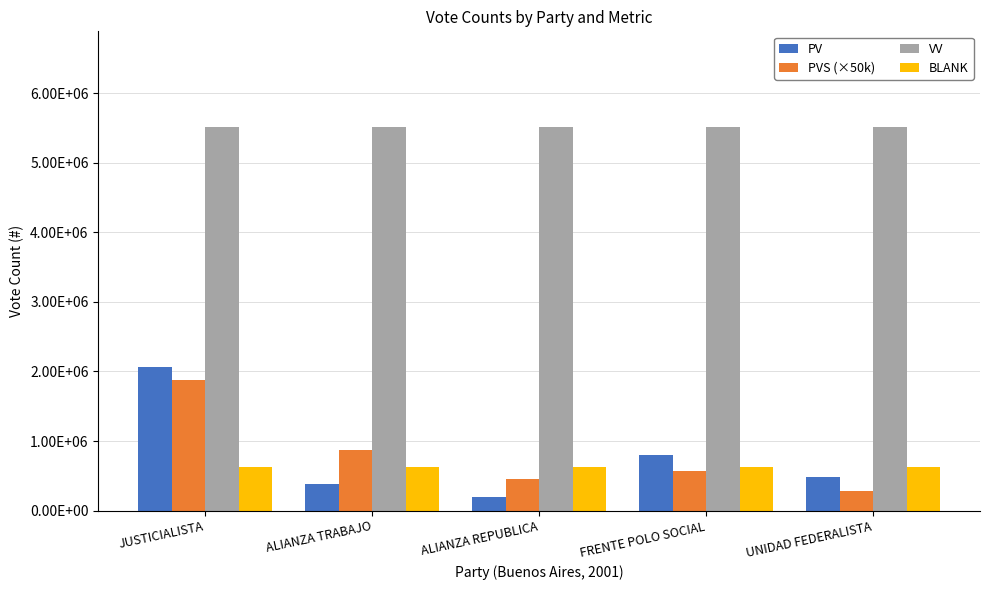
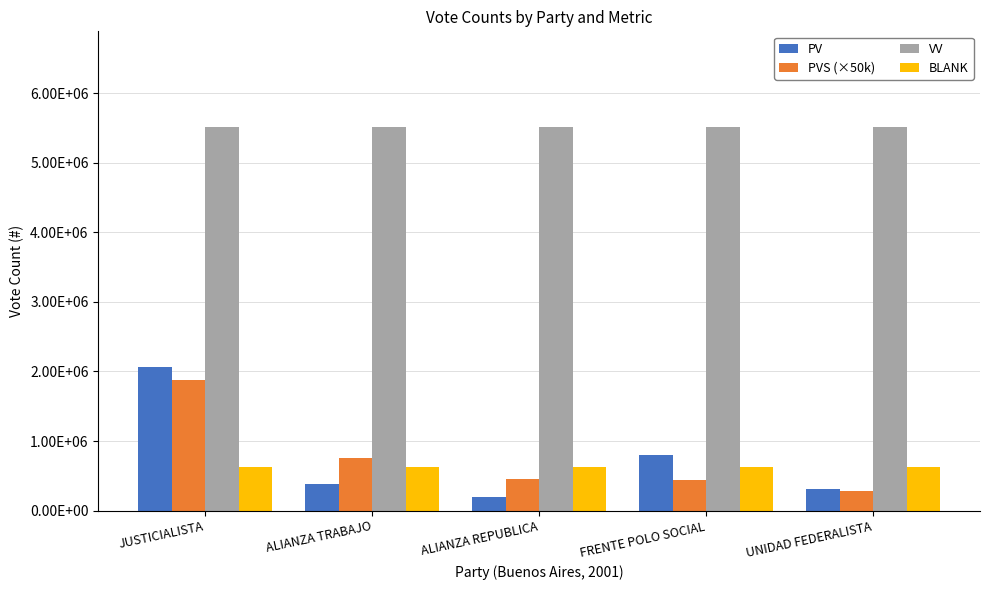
PVS (×50k), ALIANZA TRABAJO: 900000 -> 800000
PVS (×50k), FRENTE POLO SOCIAL: 600000 -> 400000
PV, UNIDAD FEDERALISTA: 500000 -> 300000
